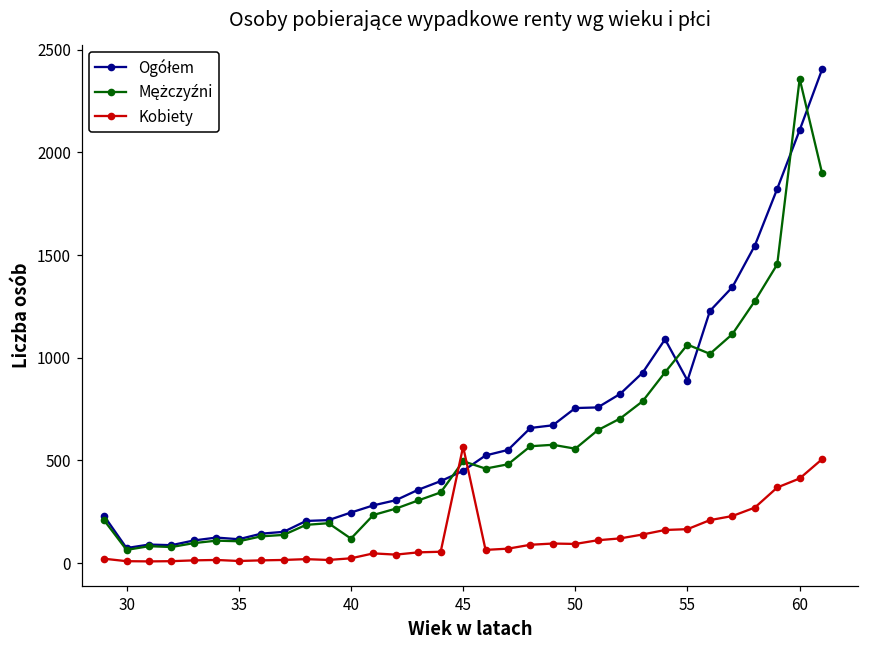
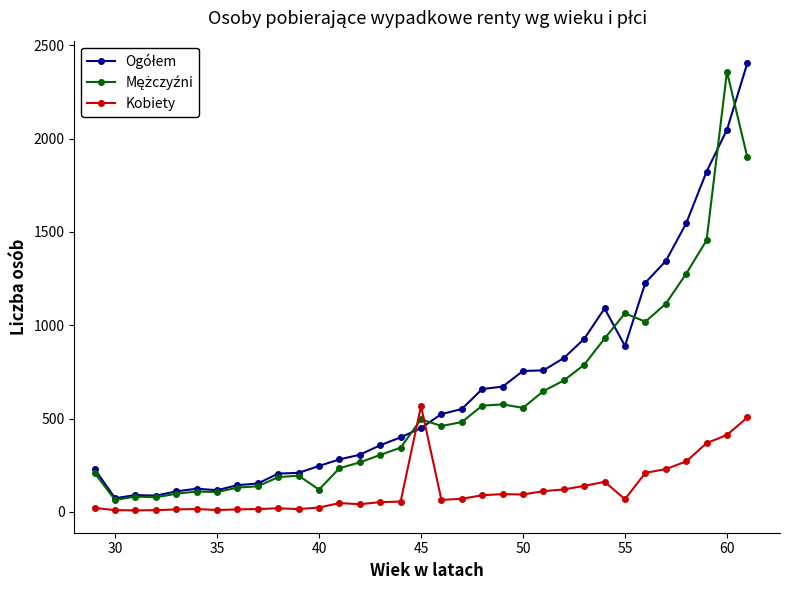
Kobiety, 55: 170 -> 70
Ogółem, 60: 2110 -> 2050
